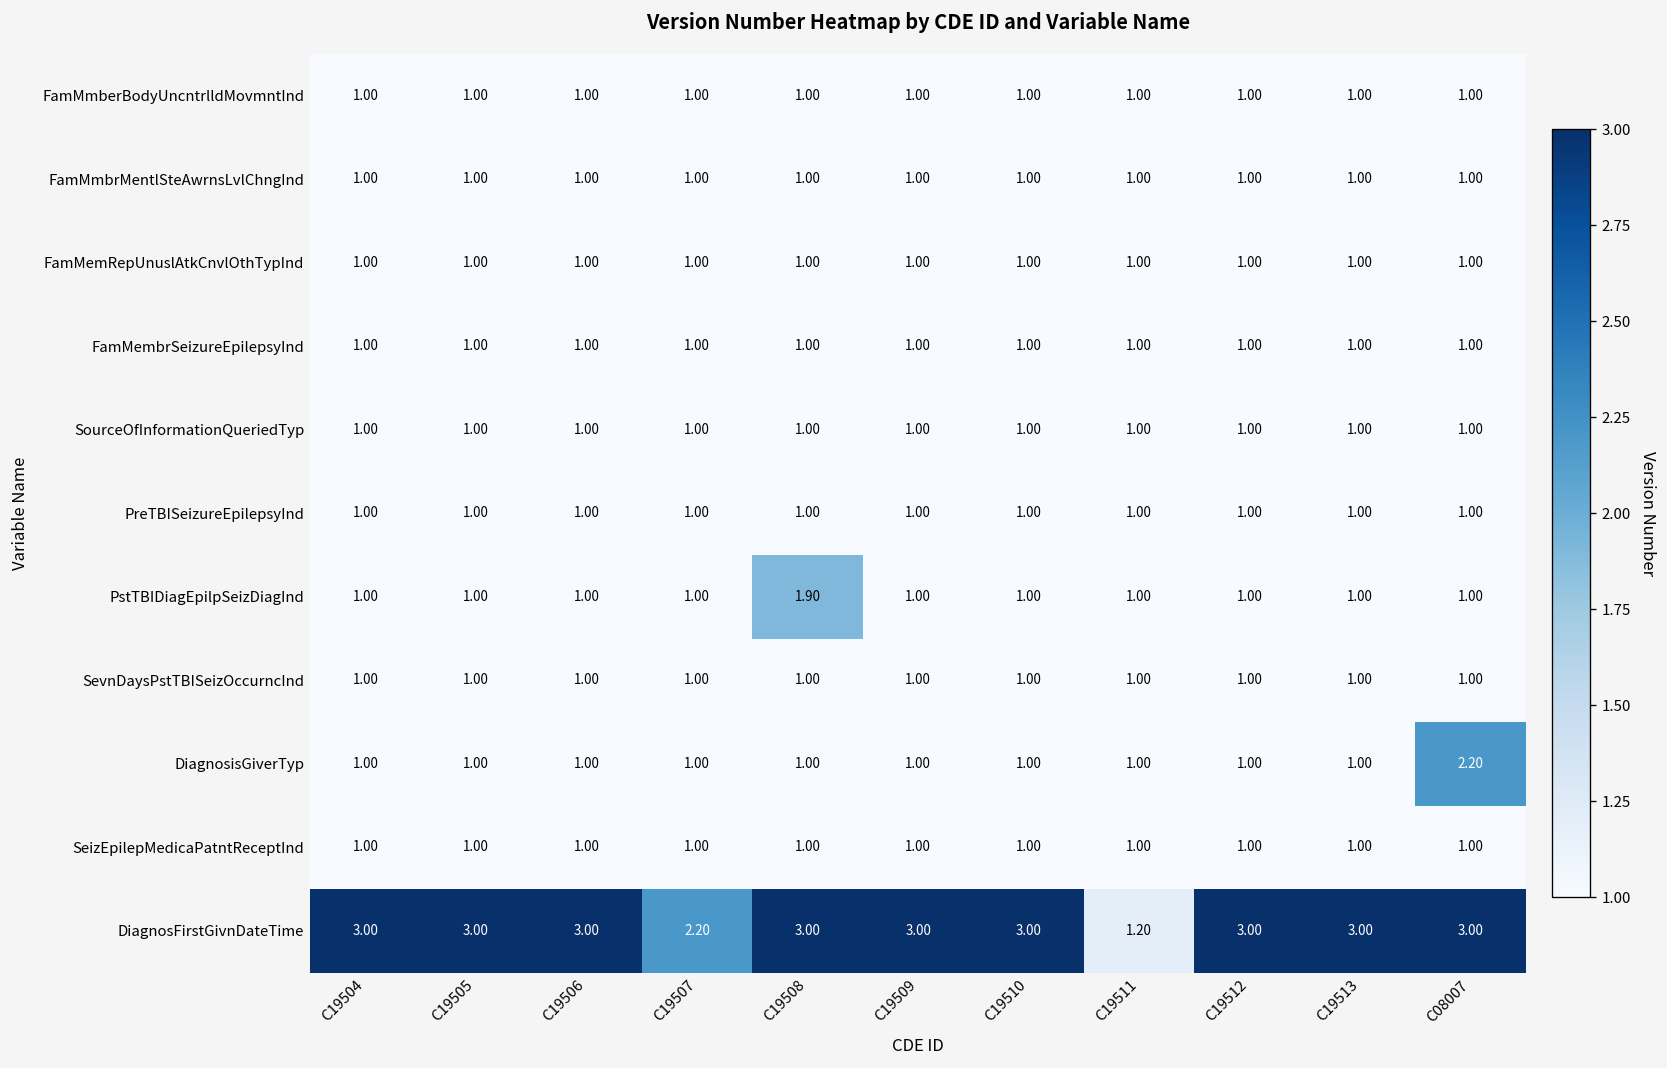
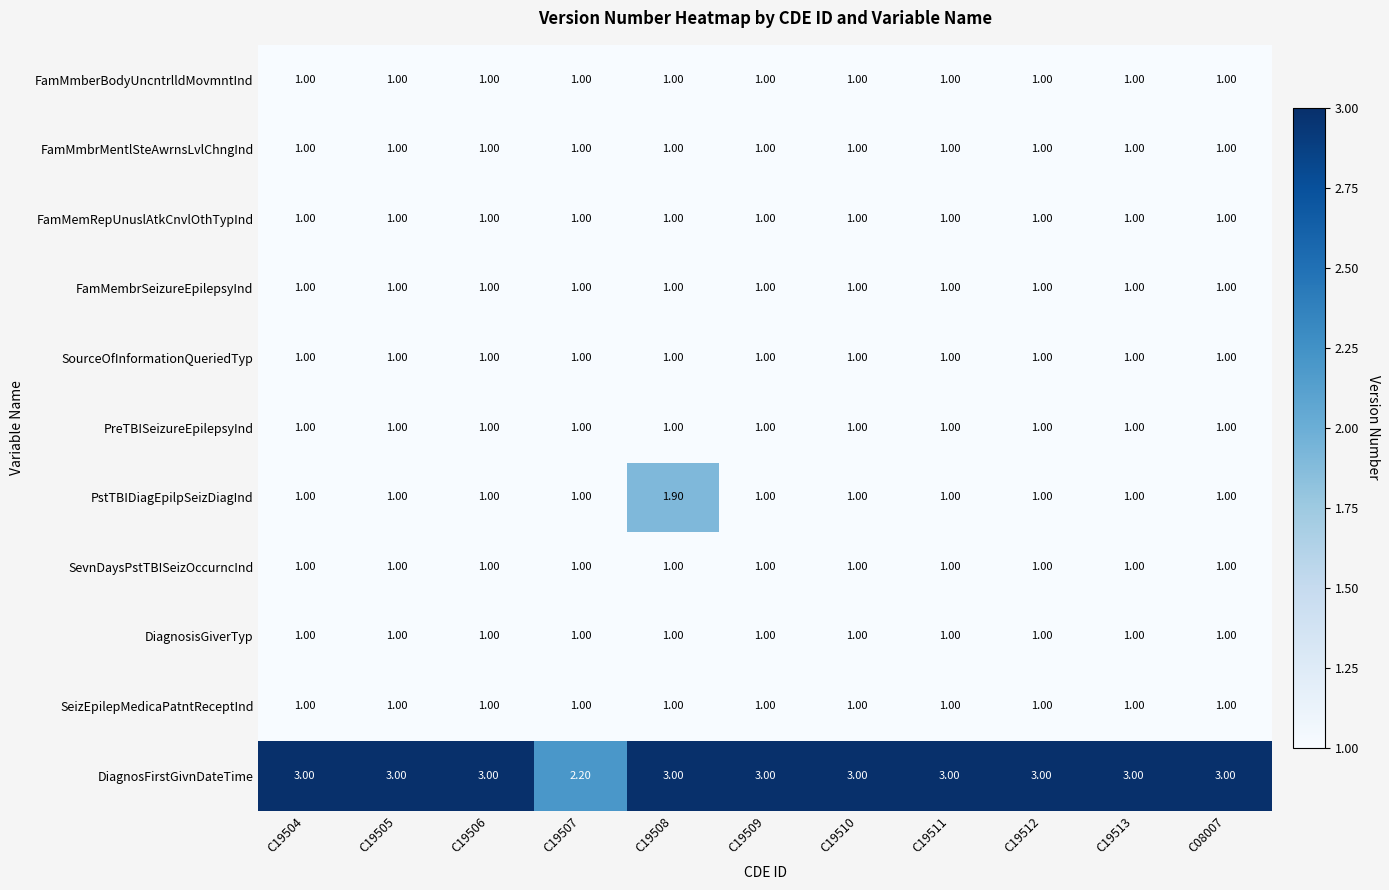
DiagnosisGiverTyp, C08007: 2.20 -> 1.00
DiagnosFirstGivnDateTime, C19511: 1.20 -> 3.00
